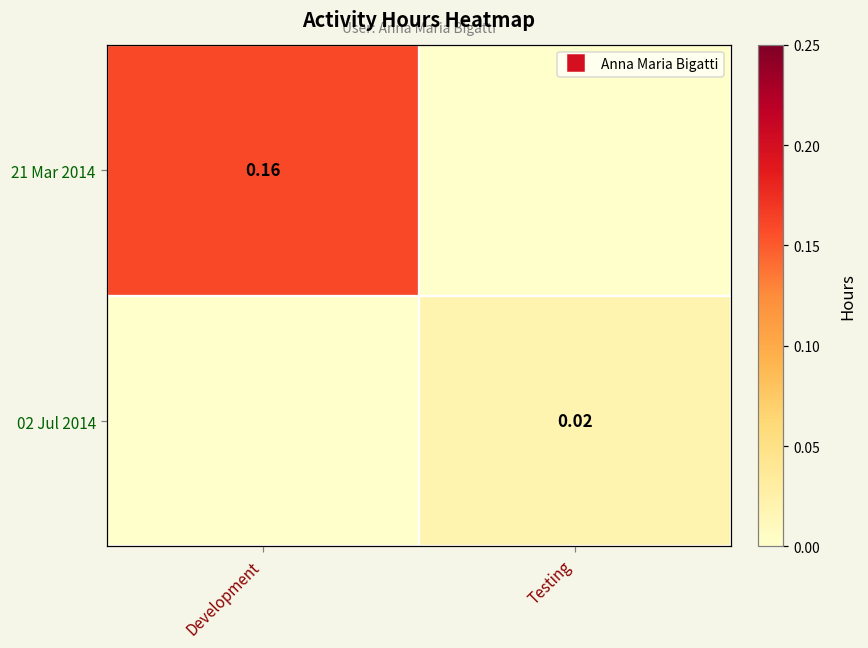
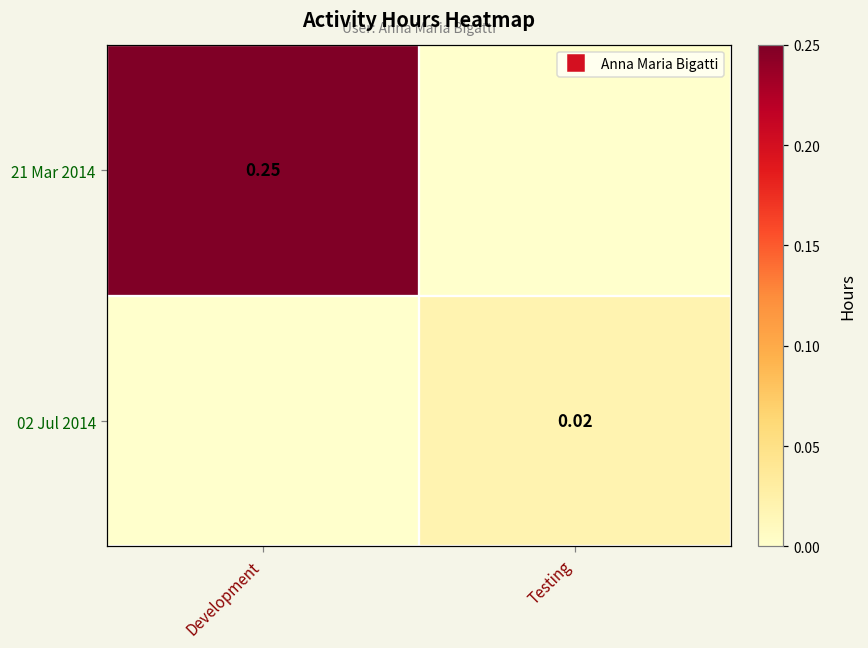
21 Mar 2014, Development: 0.16 -> 0.25
